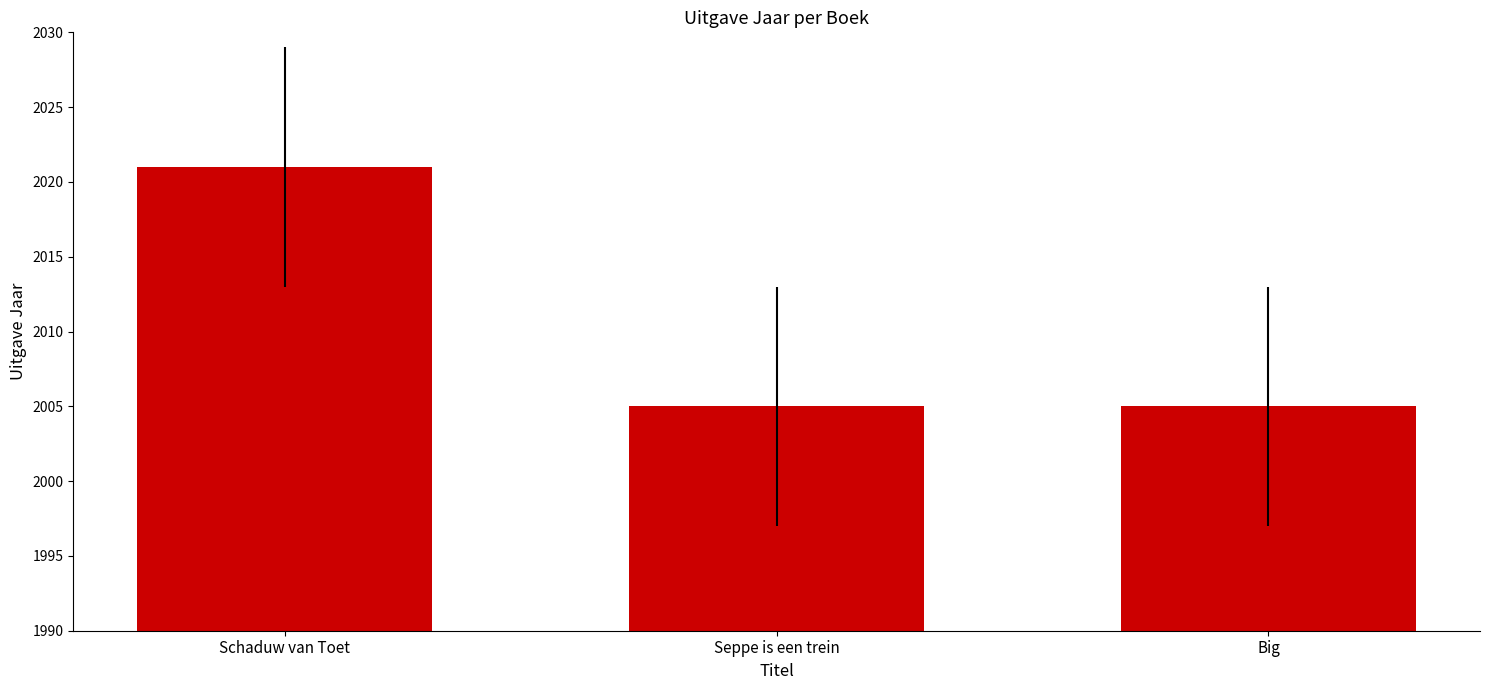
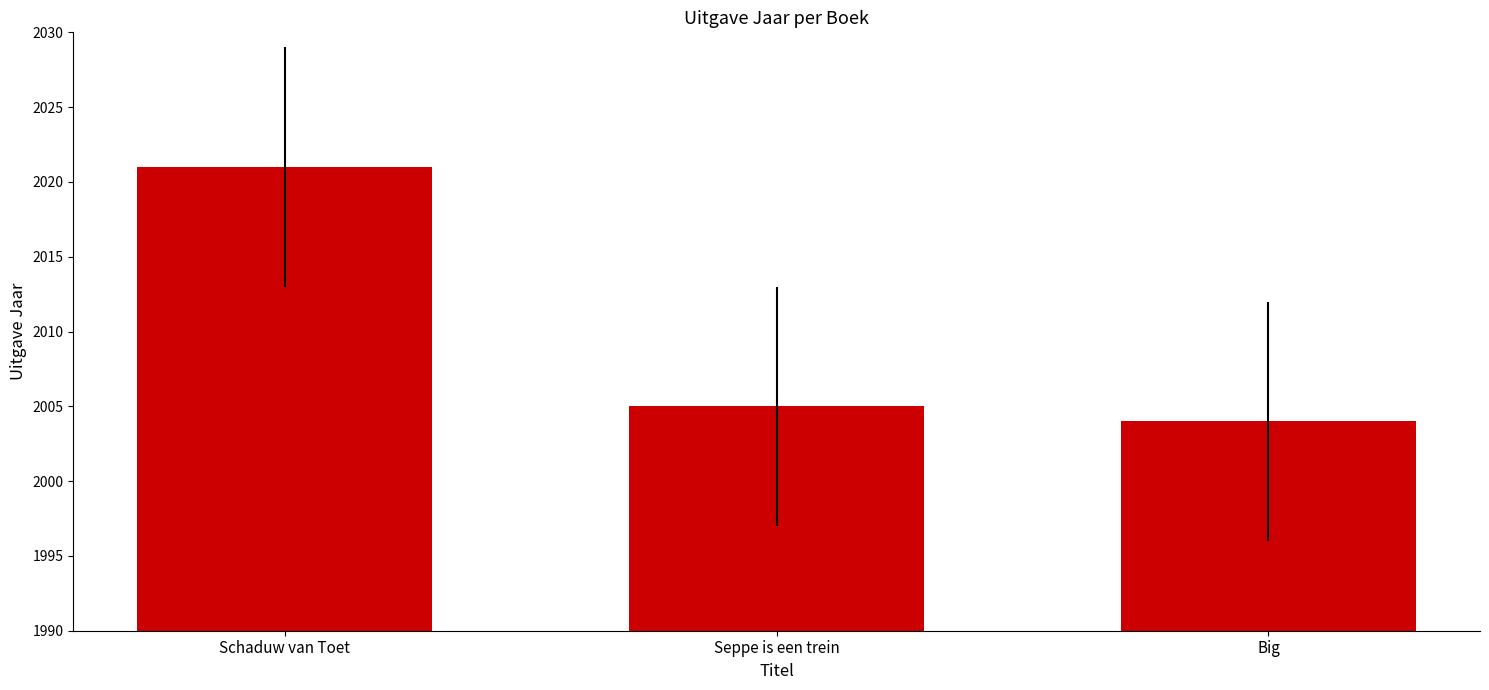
Big: 2005 -> 2004
